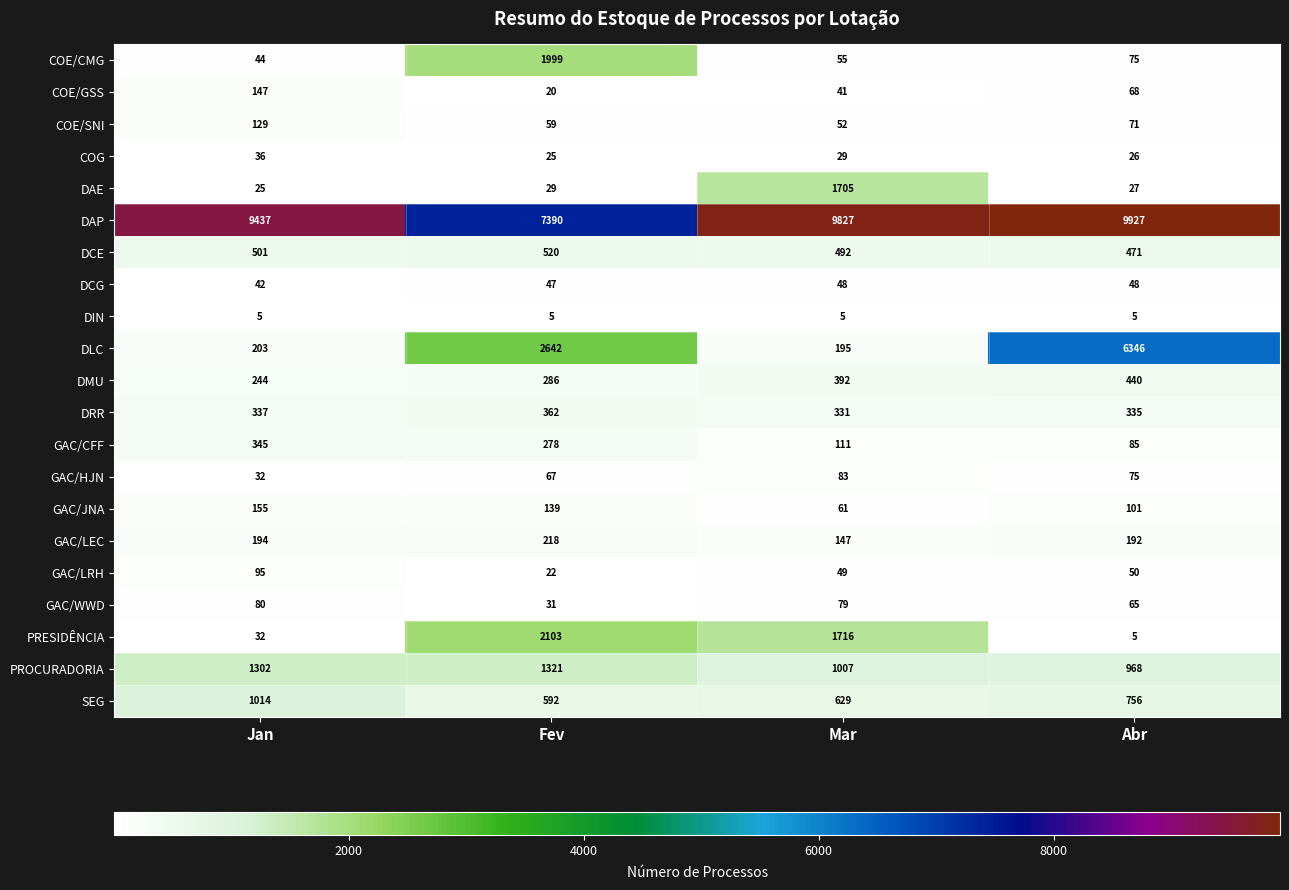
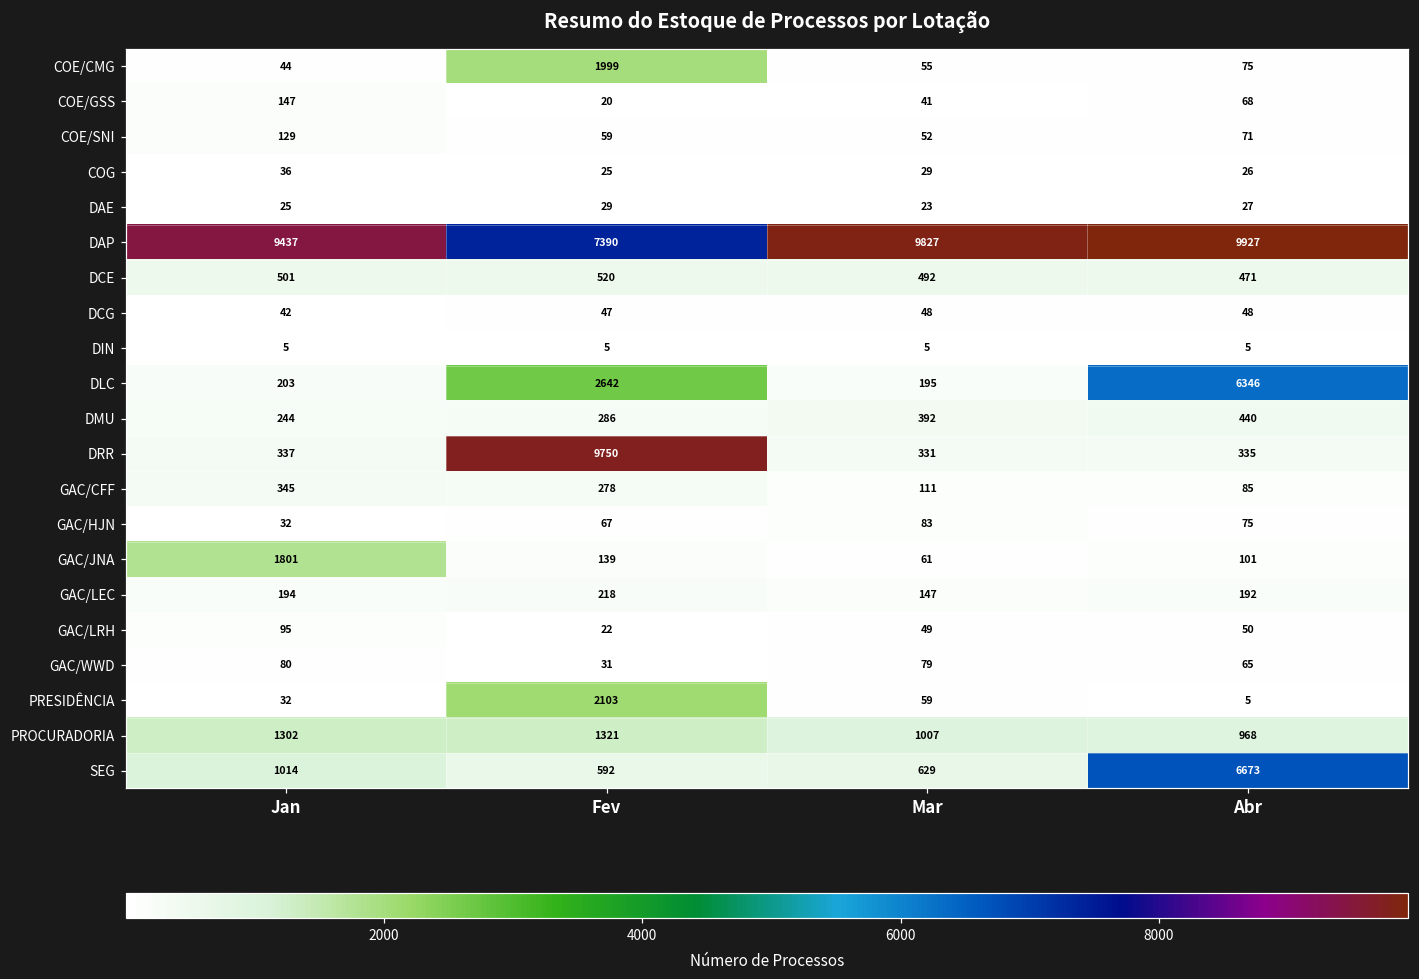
DAE, Mar: 1705 -> 23
DRR, Fev: 362 -> 9750
GAC/JNA, Jan: 155 -> 1801
PRESIDÊNCIA, Mar: 1716 -> 59
SEG, Abr: 756 -> 6673
